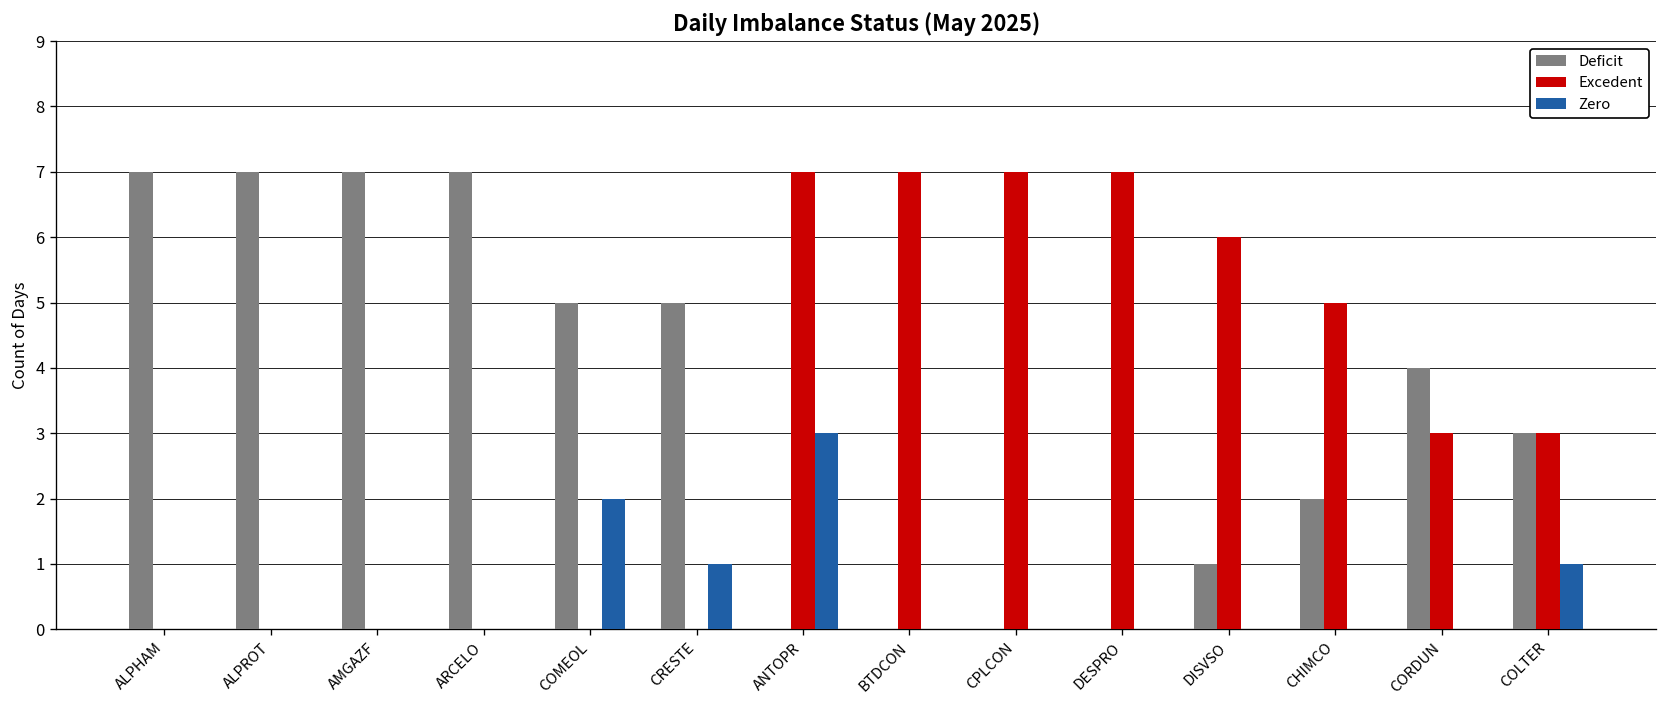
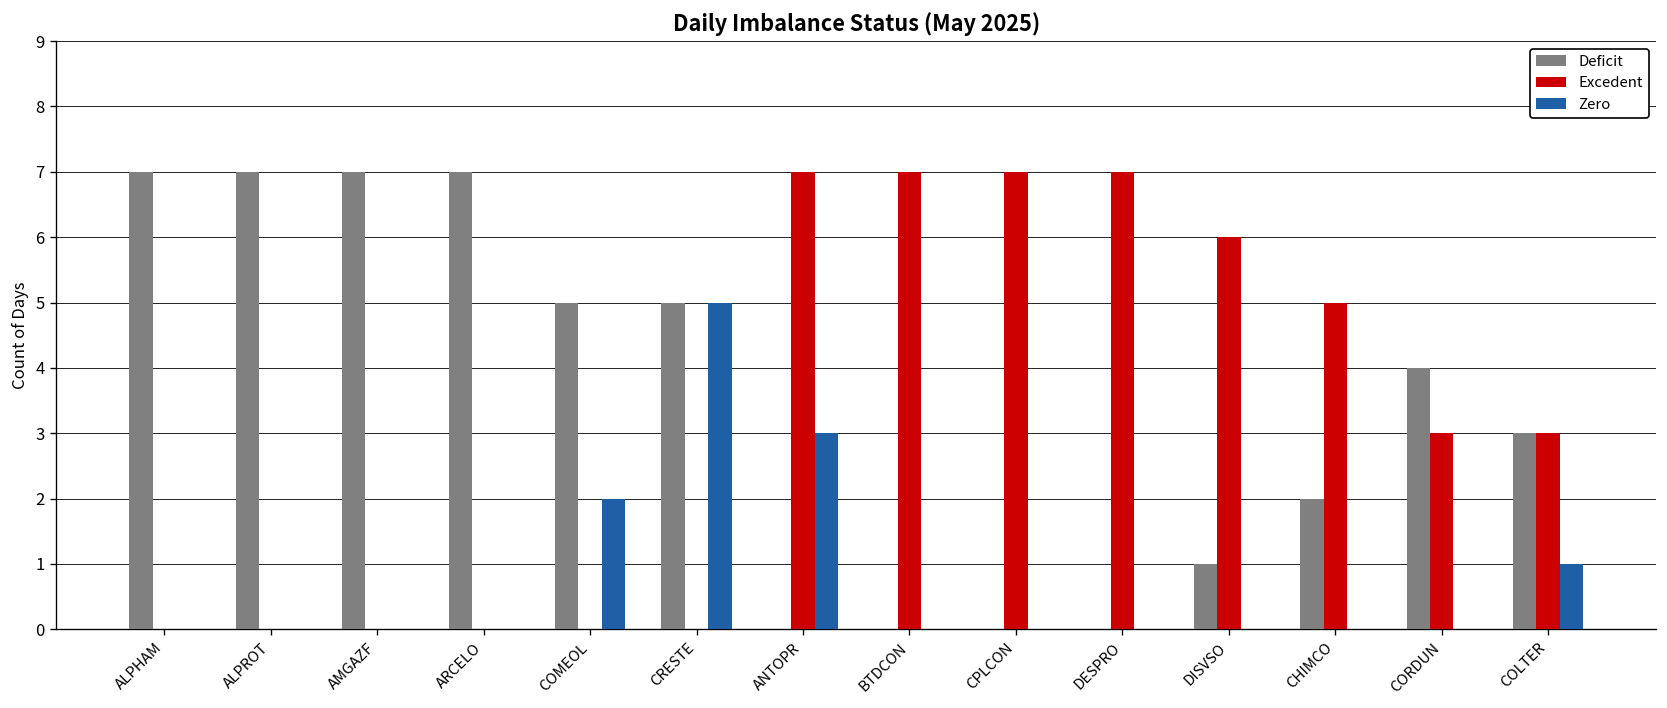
Zero, CRESTE: 1 -> 5
